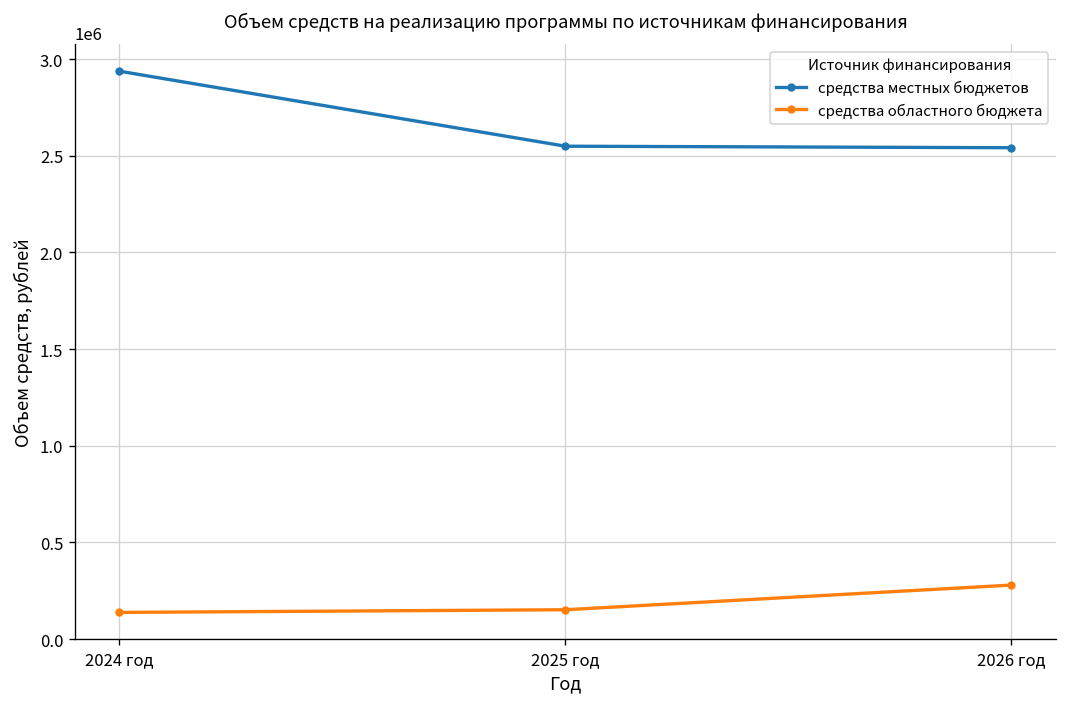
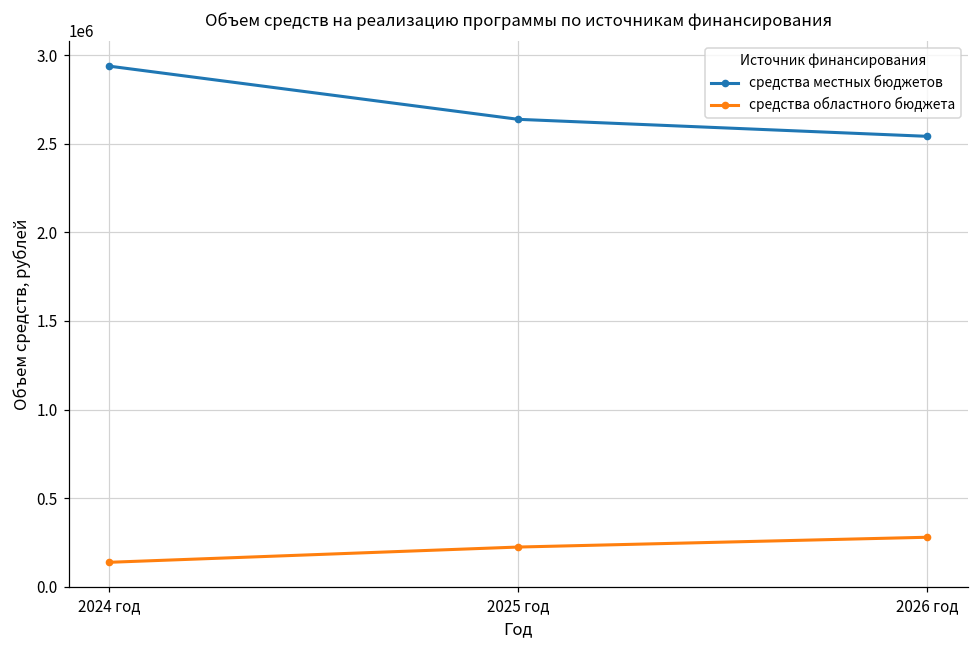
средства местных бюджетов, 2025 год: 2550000 -> 2640000
средства областного бюджета, 2025 год: 150000 -> 220000
